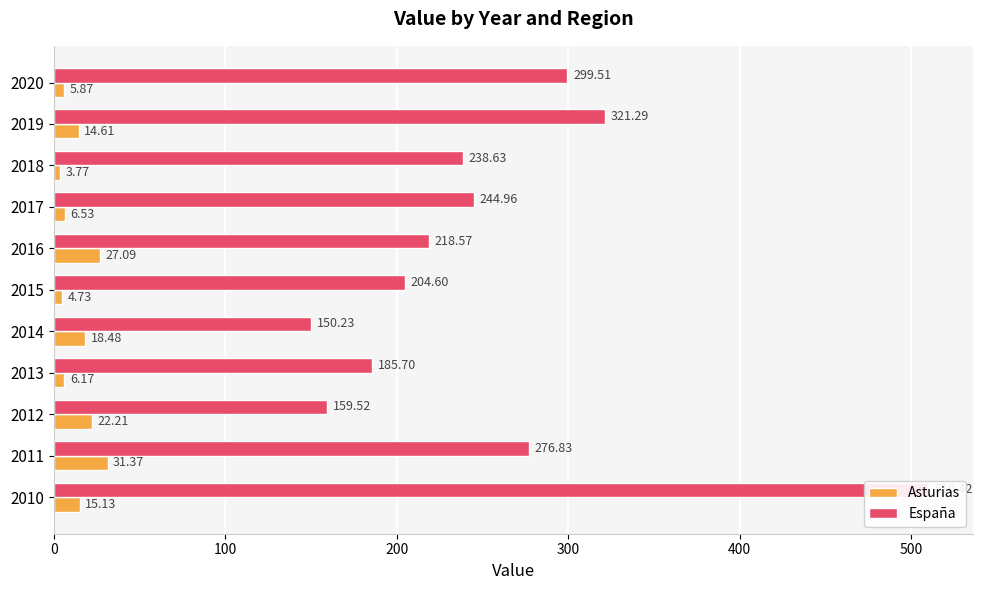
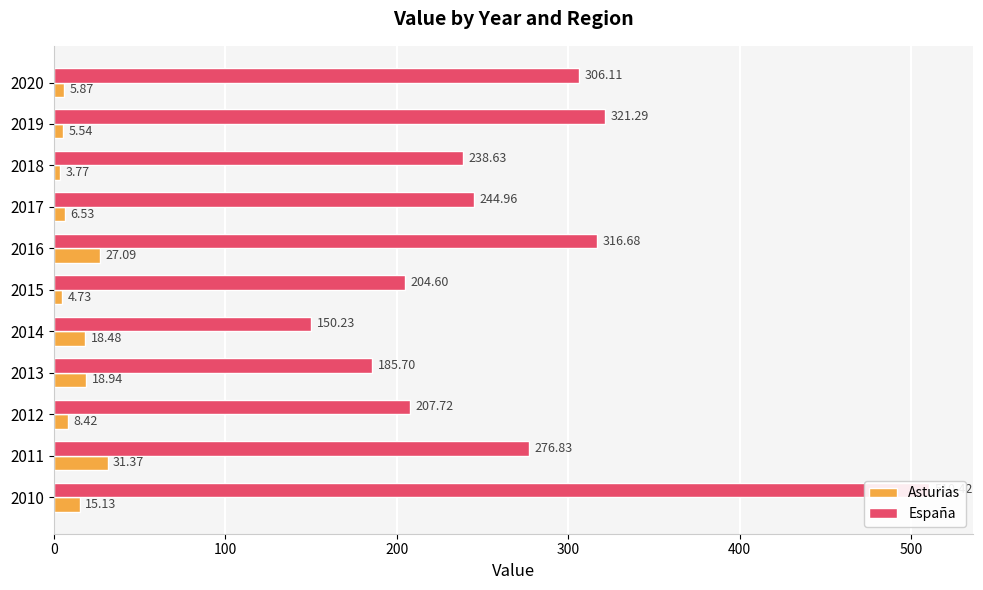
España, 2020: 299.51 -> 306.11
Asturias, 2019: 14.61 -> 5.54
España, 2016: 218.57 -> 316.68
Asturias, 2013: 6.17 -> 18.94
España, 2012: 159.52 -> 207.72
Asturias, 2012: 22.21 -> 8.42
